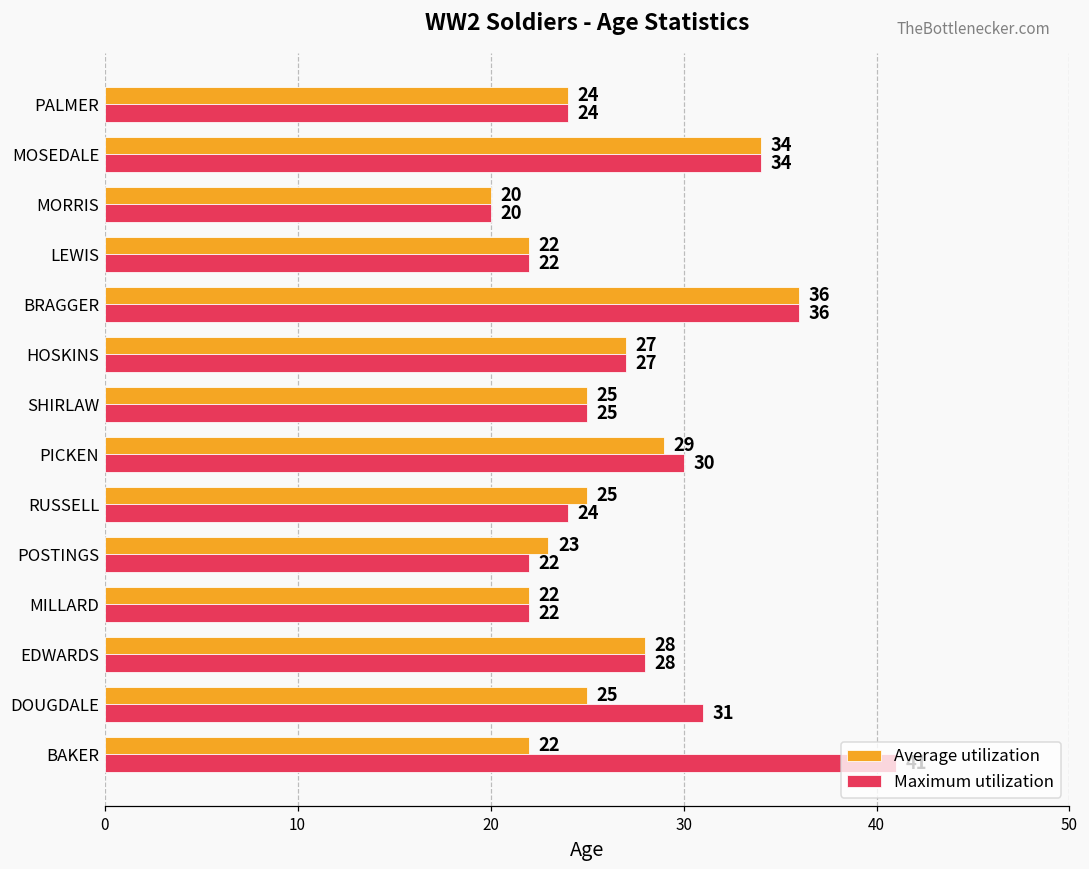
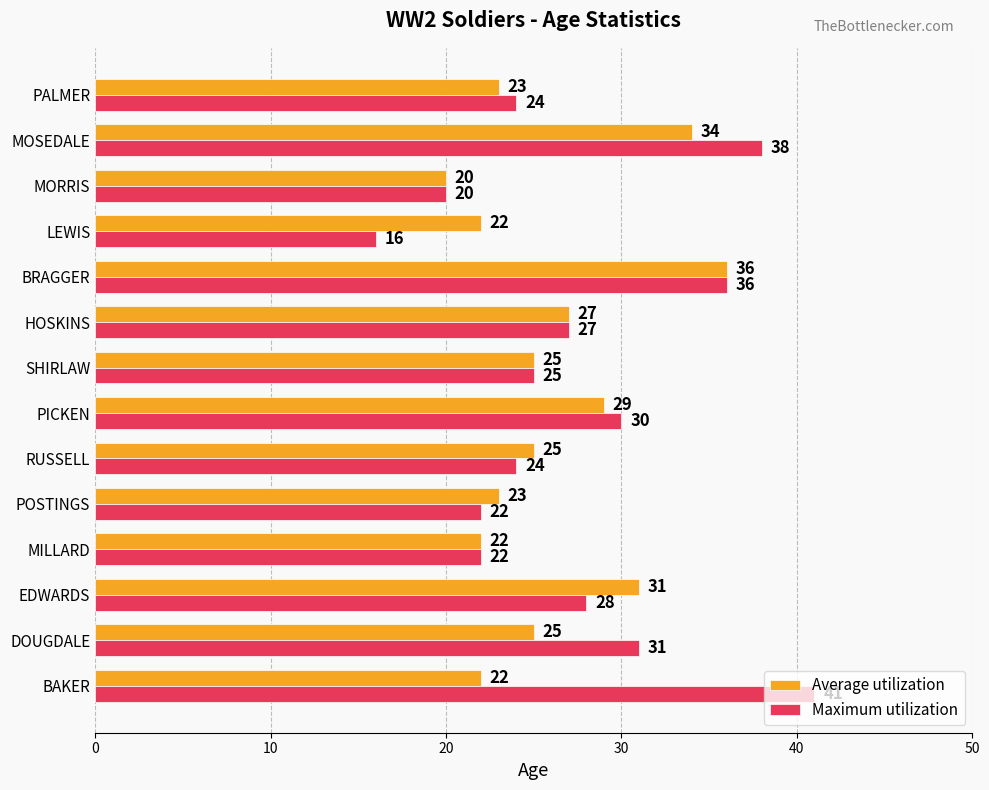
Average utilization, PALMER: 24 -> 23
Maximum utilization, MOSEDALE: 34 -> 38
Maximum utilization, LEWIS: 22 -> 16
Average utilization, EDWARDS: 28 -> 31
